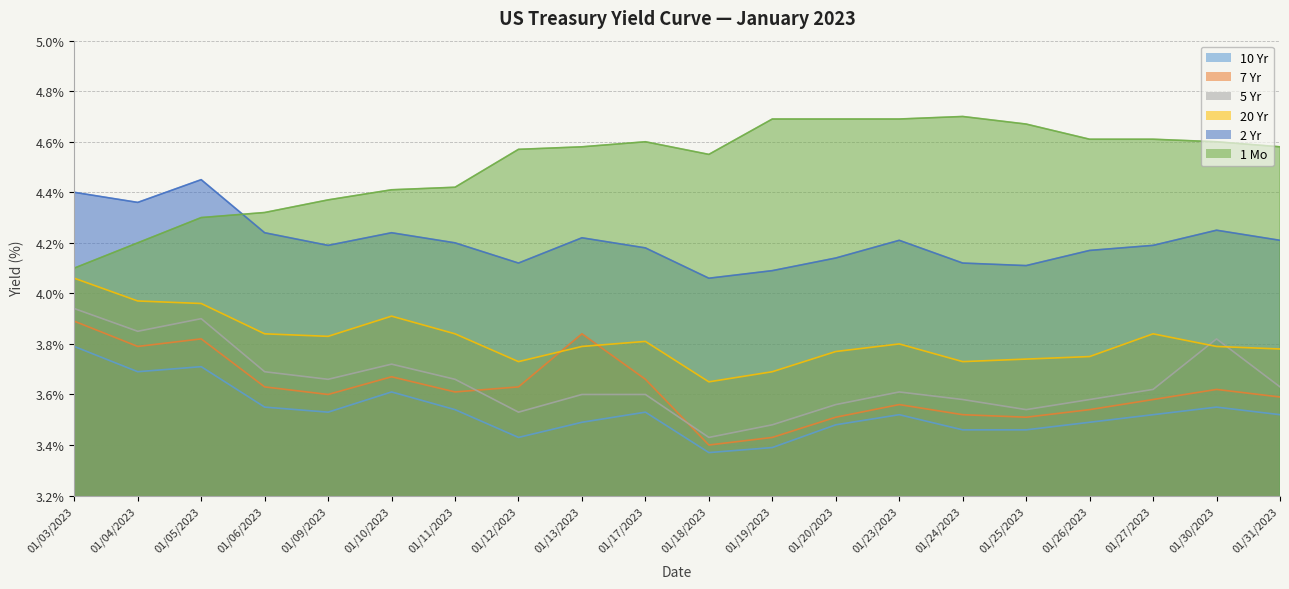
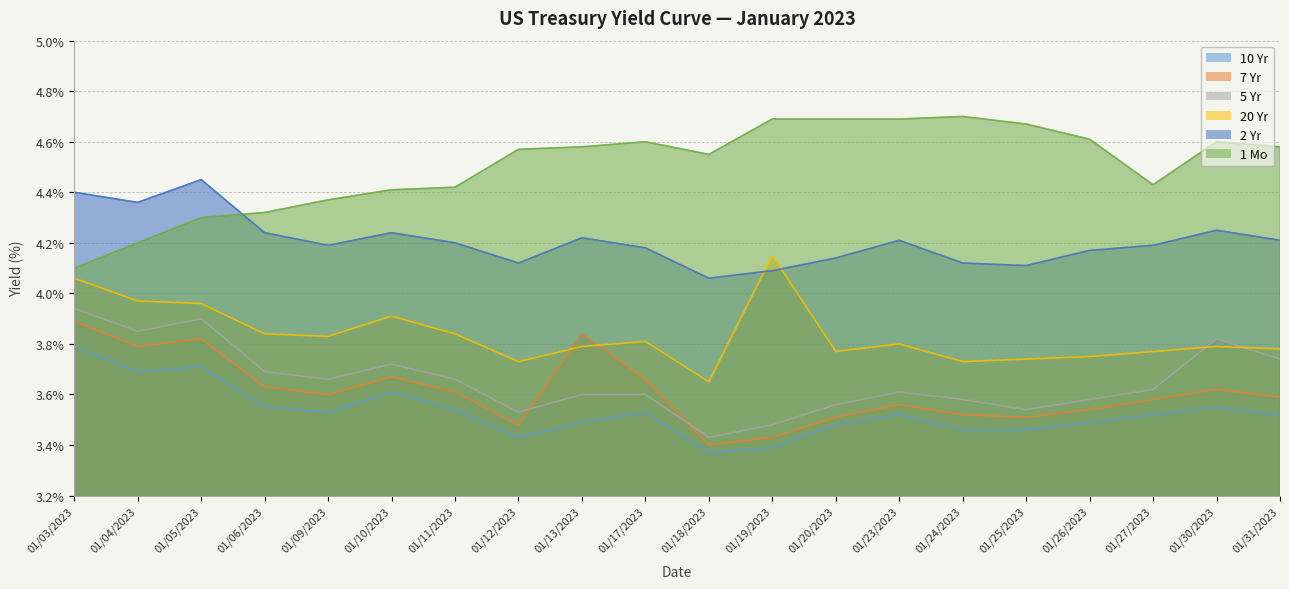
7 Yr, 01/12/2023: 3.63% -> 3.48%
20 Yr, 01/19/2023: 3.69% -> 4.15%
20 Yr, 01/27/2023: 3.84% -> 3.77%
1 Mo, 01/27/2023: 4.61% -> 4.43%
5 Yr, 01/31/2023: 3.63% -> 3.74%
